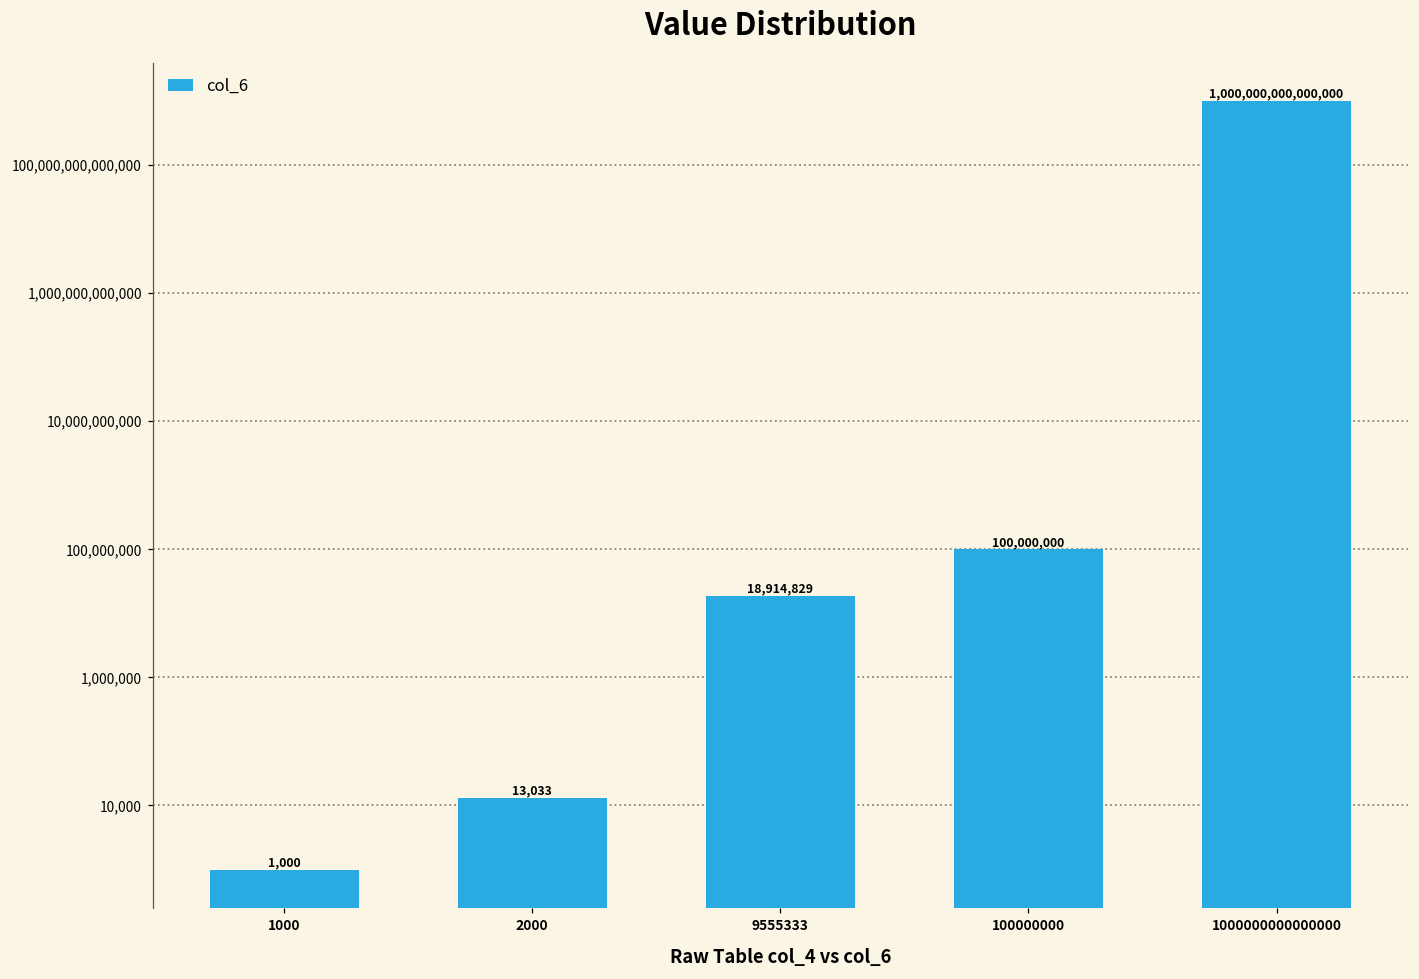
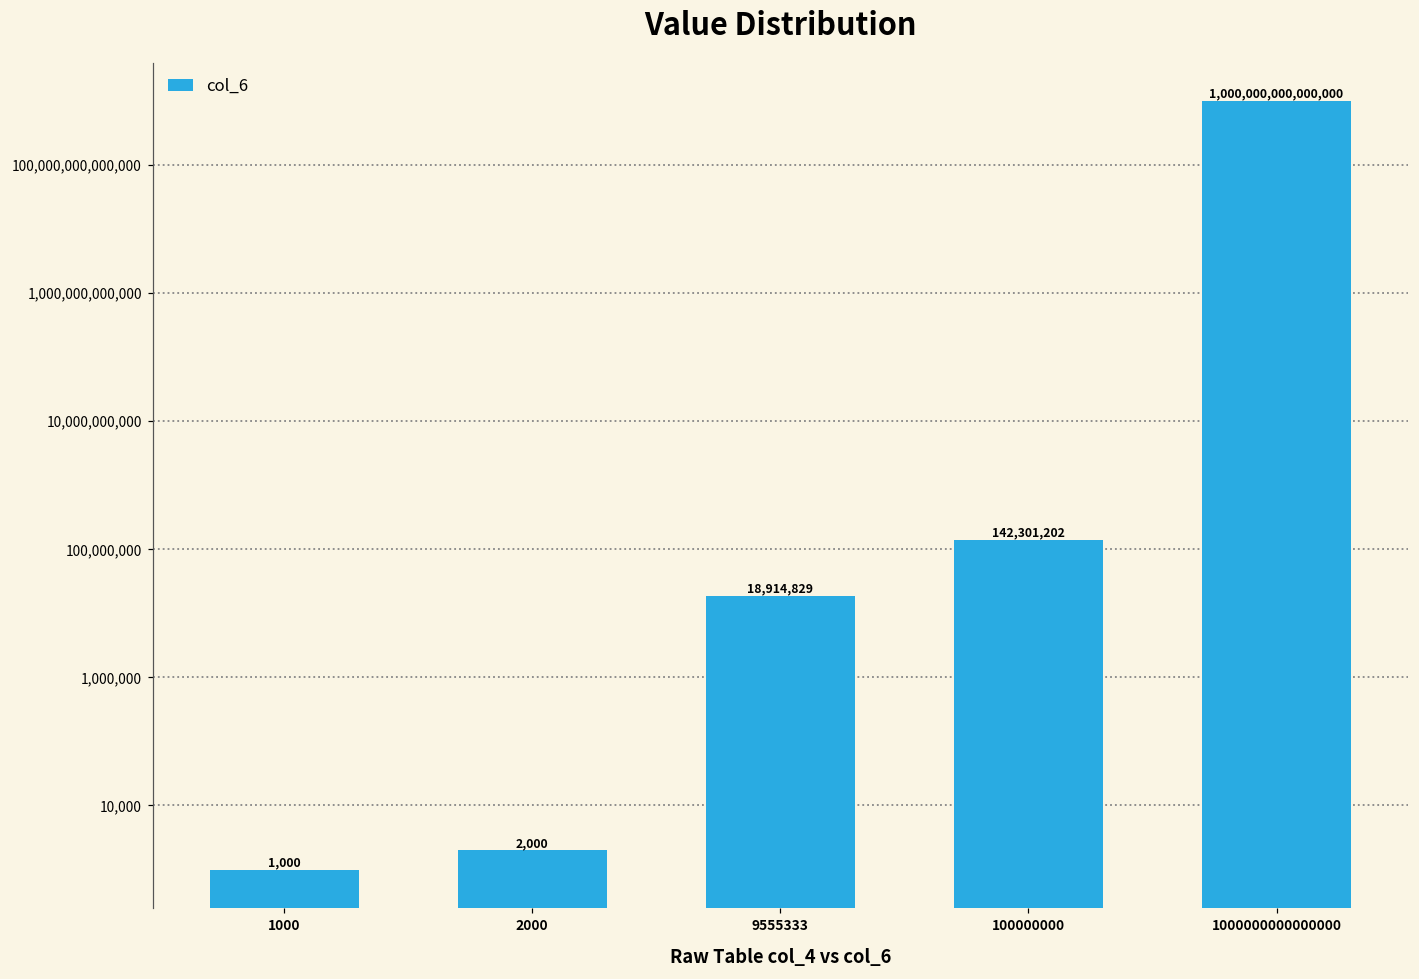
2000: 13,033 -> 2,000
100000000: 100,000,000 -> 142,301,202
